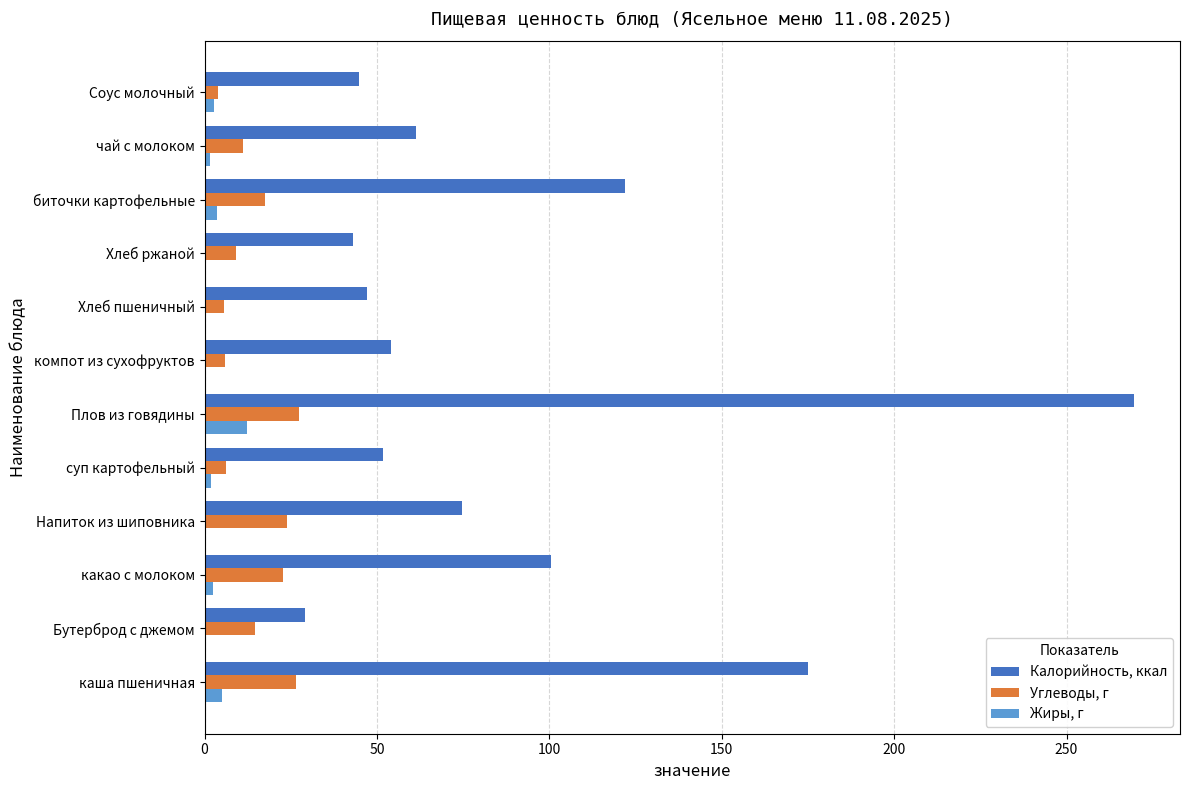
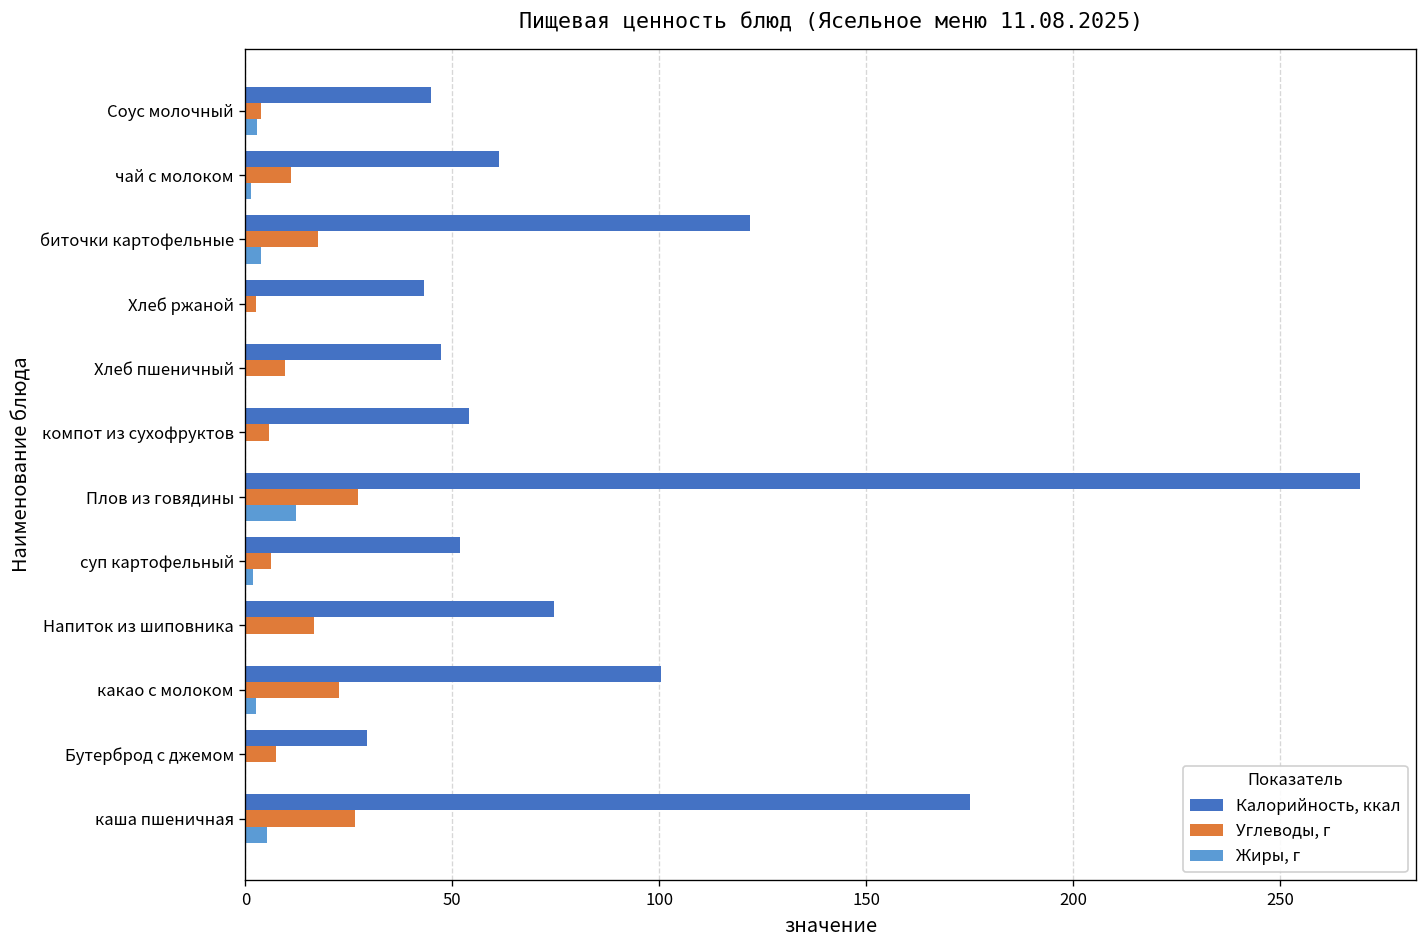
Углеводы, г, Хлеб ржаной: 9 -> 3
Углеводы, г, Хлеб пшеничный: 6 -> 10
Углеводы, г, Напиток из шиповника: 24 -> 17
Углеводы, г, Бутерброд с джемом: 15 -> 7
